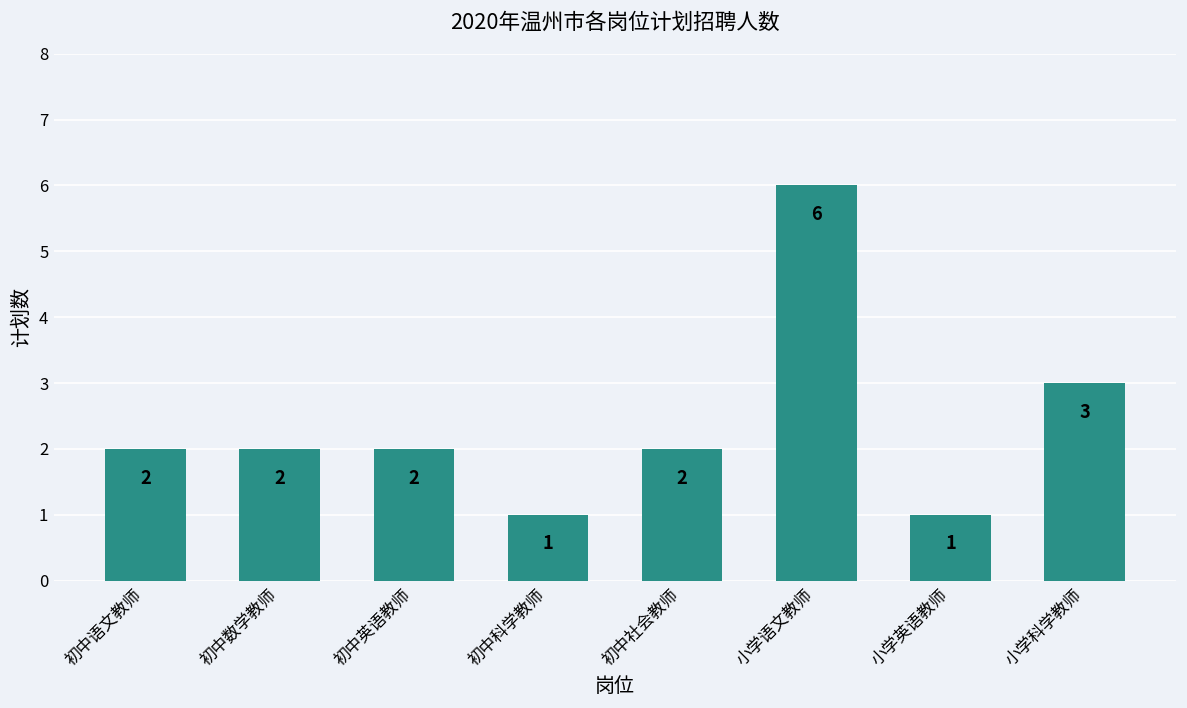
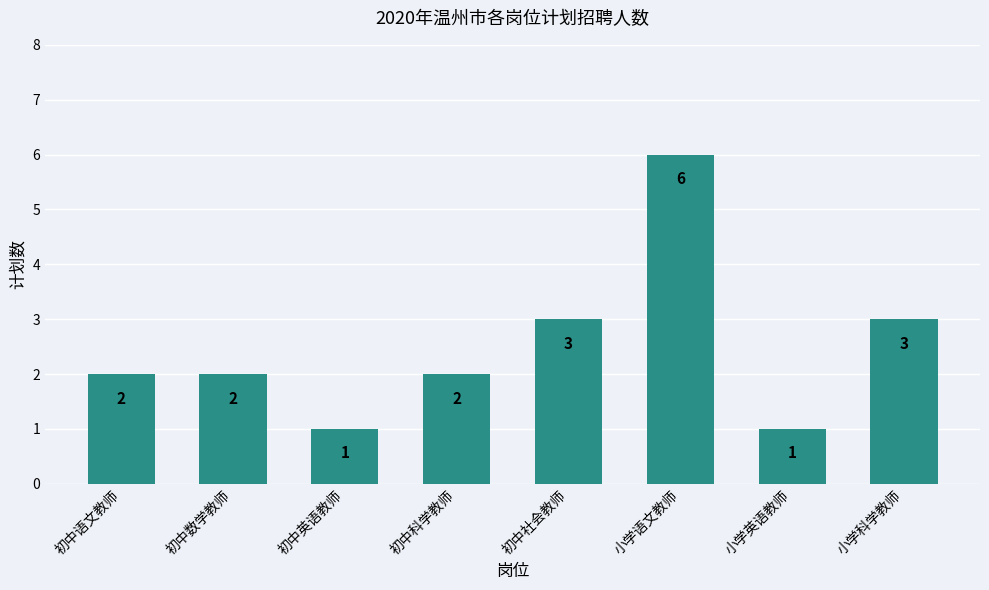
初中英语教师: 2 -> 1
初中科学教师: 1 -> 2
初中社会教师: 2 -> 3
